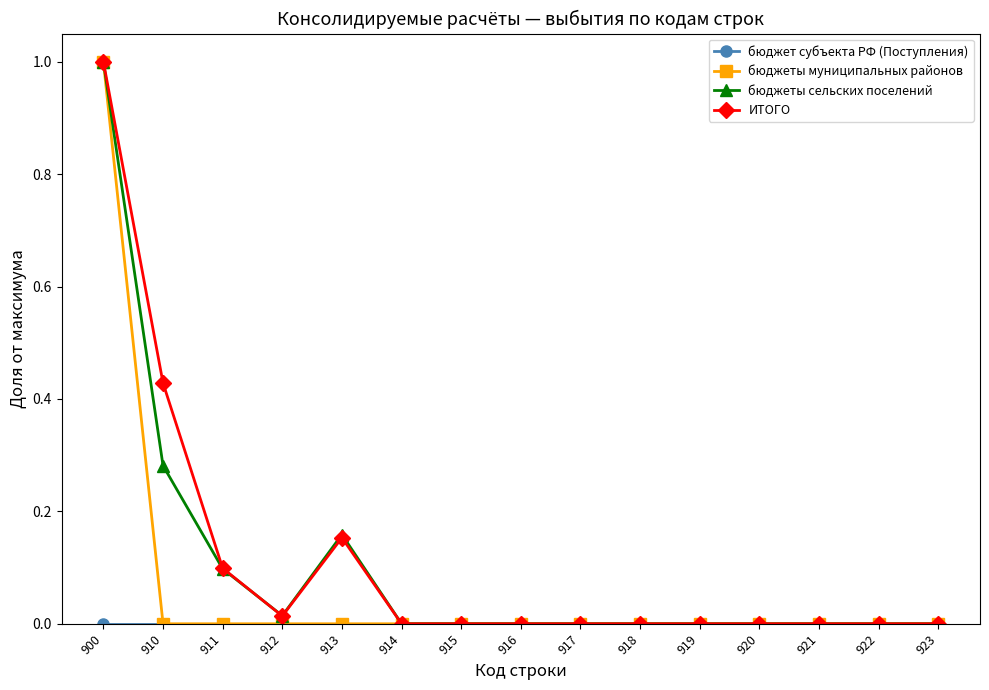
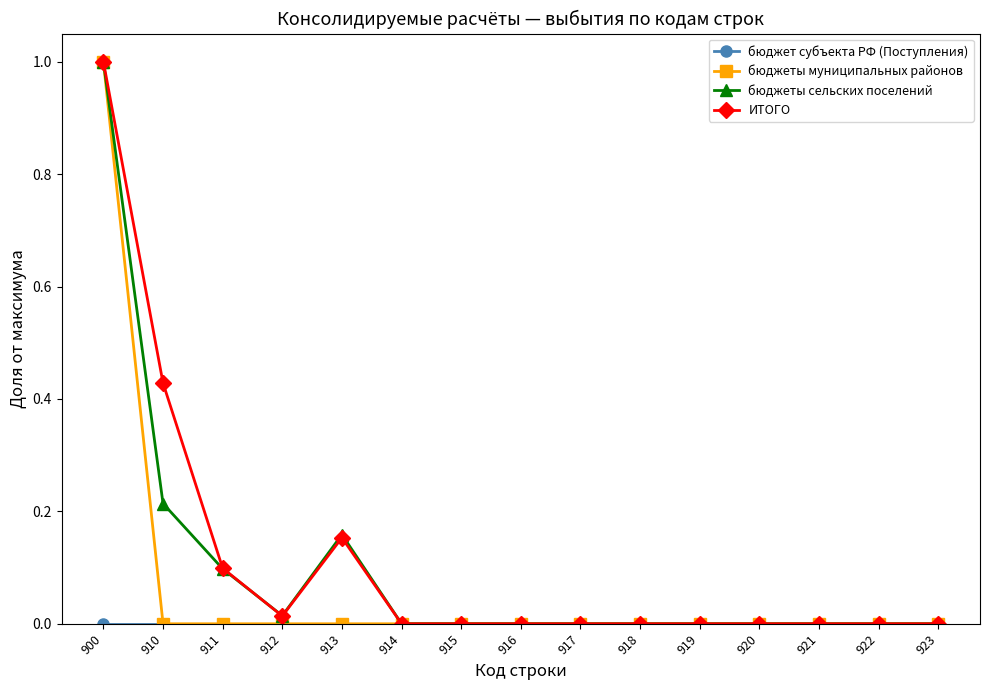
бюджеты сельских поселений, 910: 0.28 -> 0.21
